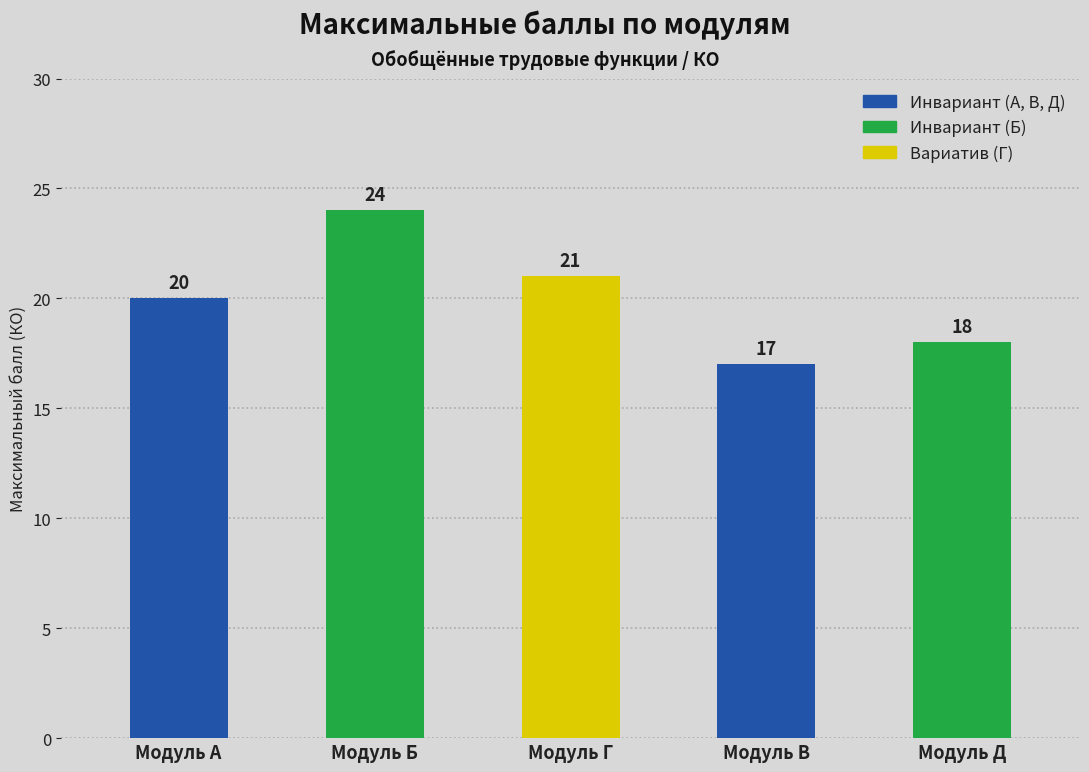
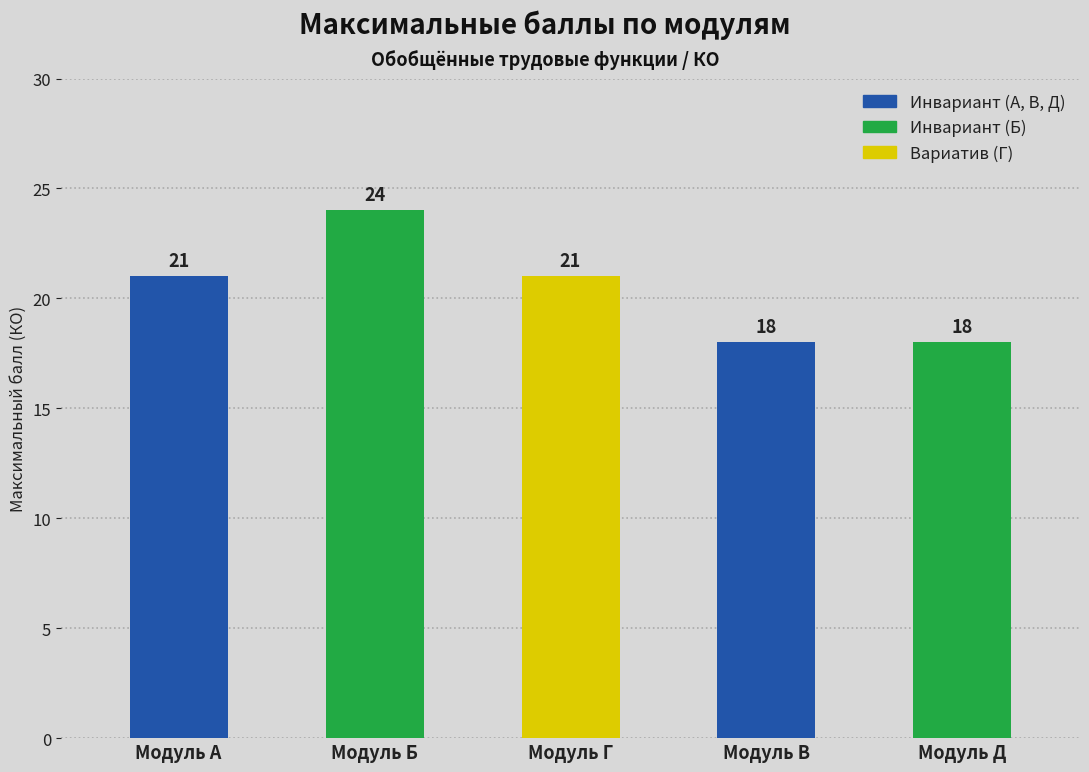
Модуль А: 20 -> 21
Модуль В: 17 -> 18
